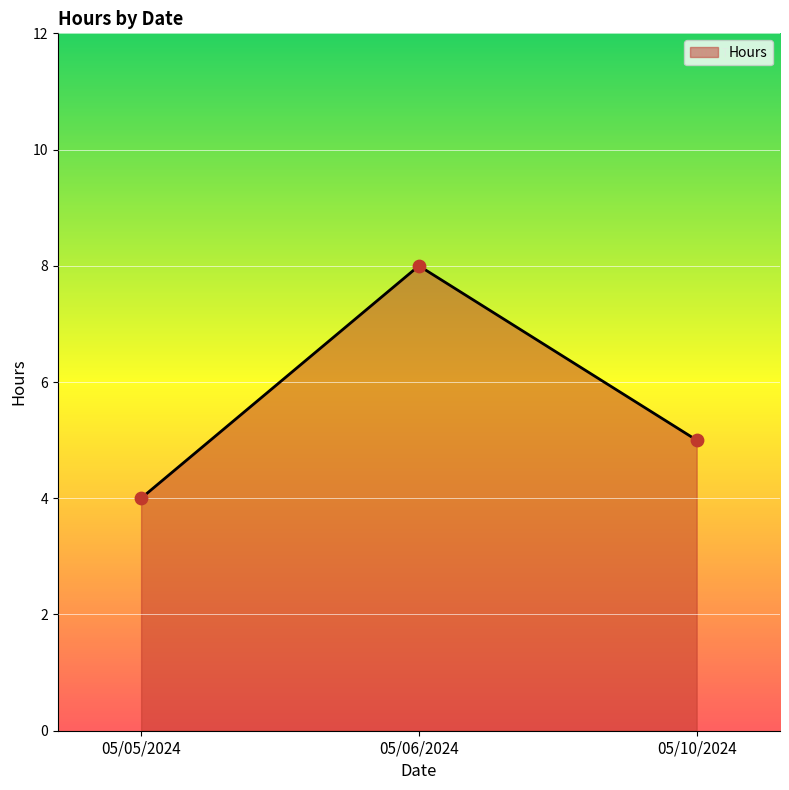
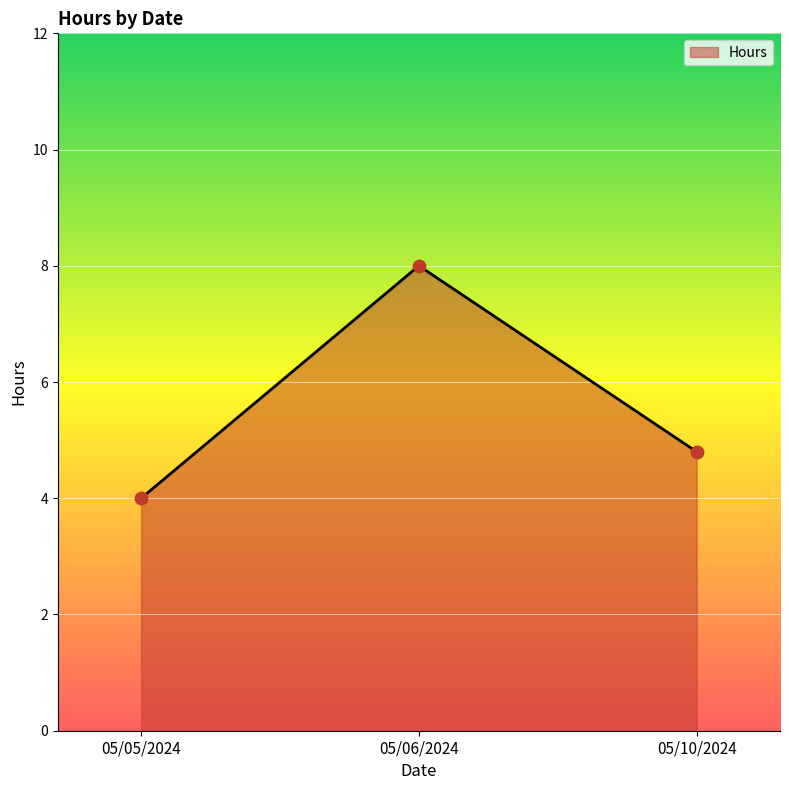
05/10/2024: 5.0 -> 4.8
